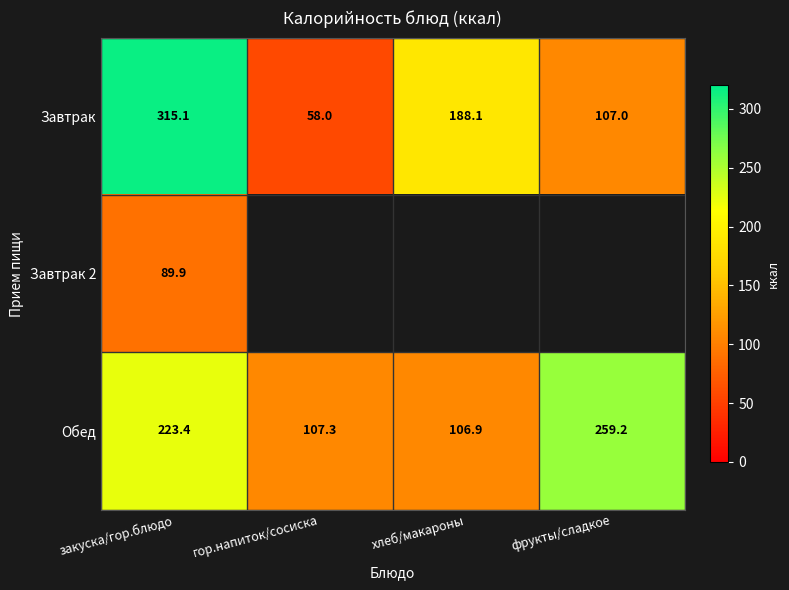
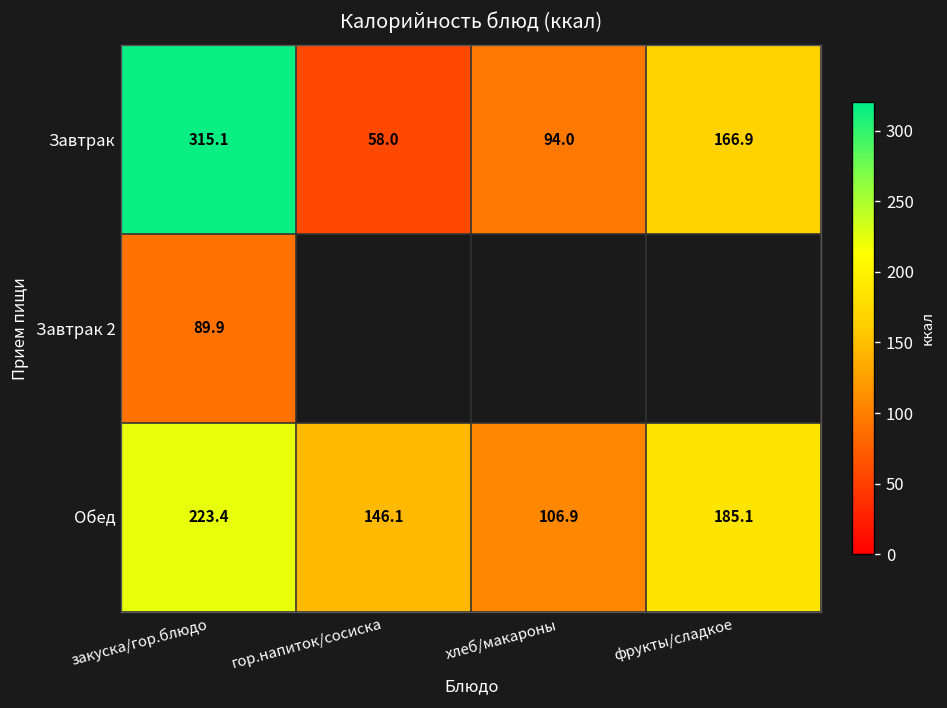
Завтрак, хлеб/макароны: 188.1 -> 94.0
Завтрак, фрукты/сладкое: 107.0 -> 166.9
Обед, гор.напиток/сосиска: 107.3 -> 146.1
Обед, фрукты/сладкое: 259.2 -> 185.1
